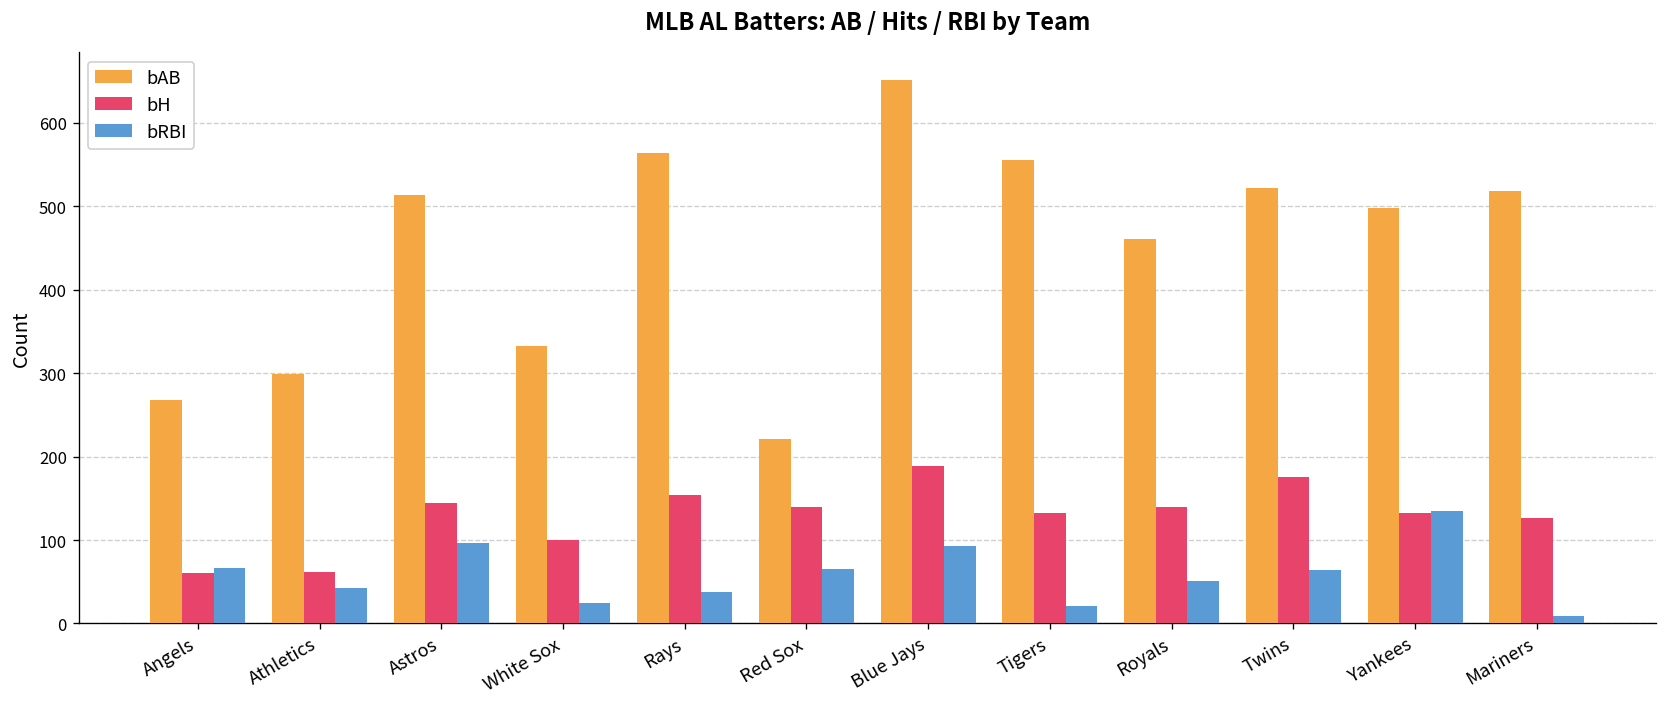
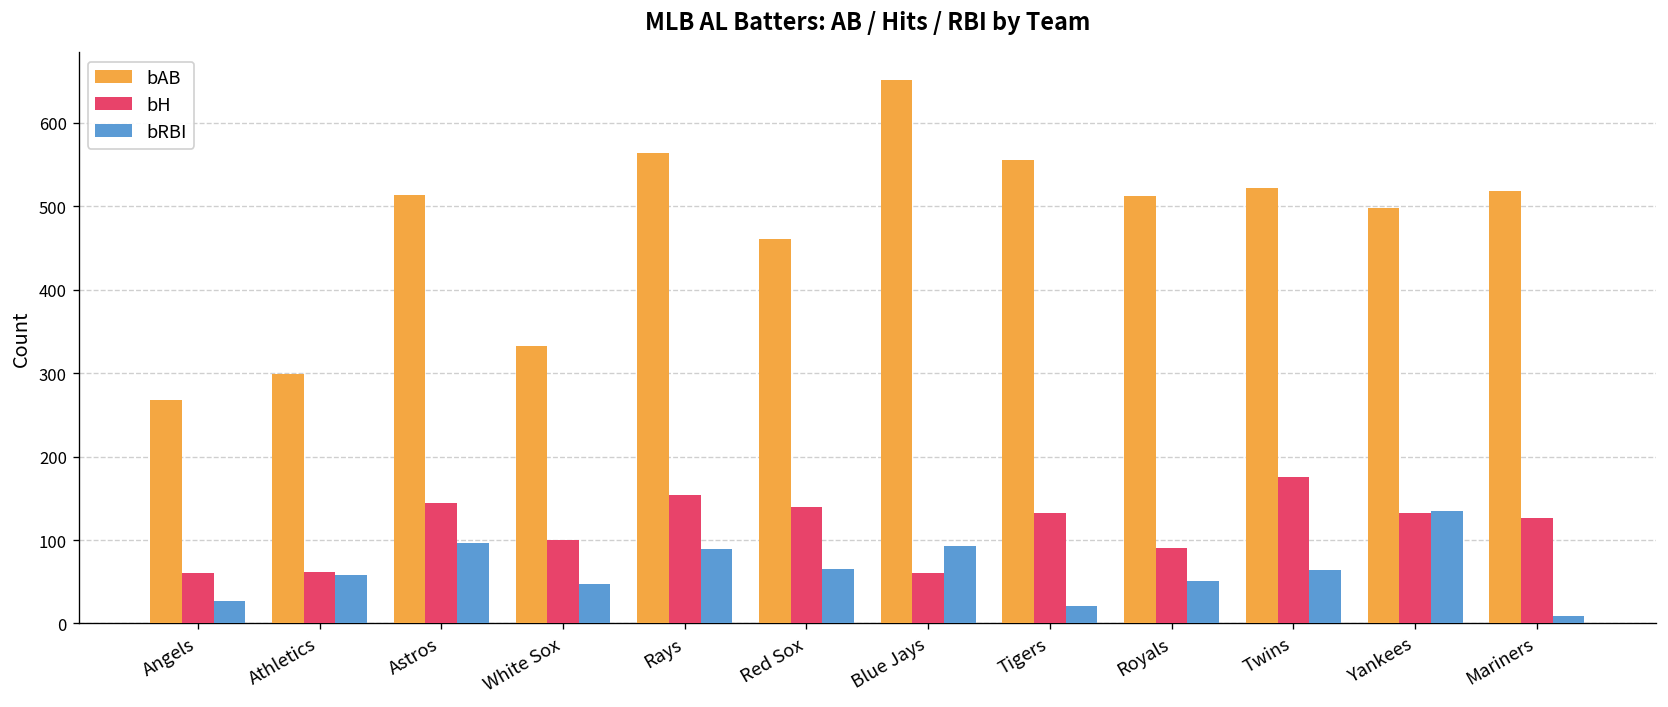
bRBI, Angels: 70 -> 30
bRBI, Athletics: 40 -> 60
bRBI, White Sox: 30 -> 50
bRBI, Rays: 40 -> 90
bAB, Red Sox: 220 -> 460
bH, Blue Jays: 190 -> 60
bAB, Royals: 460 -> 510
bH, Royals: 140 -> 90
